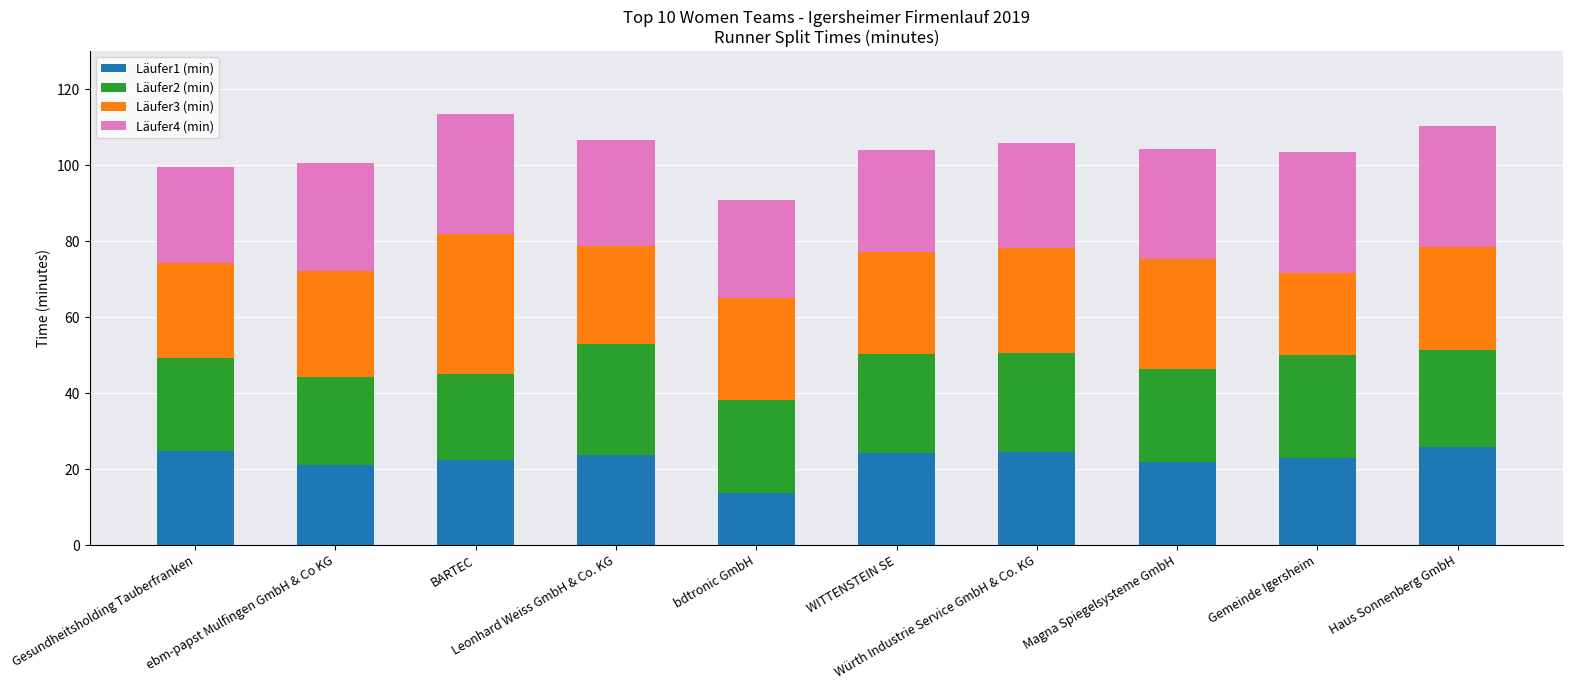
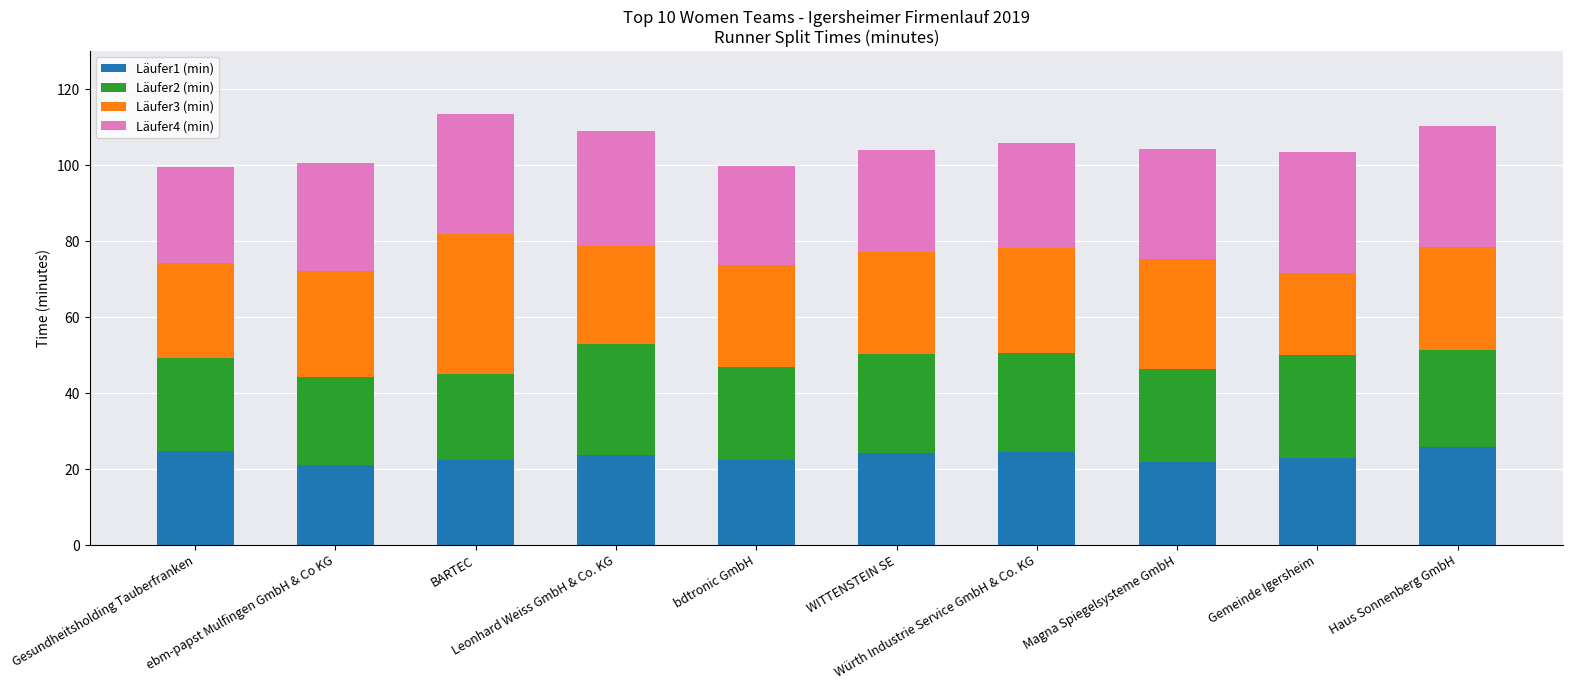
Läufer4 (min), Leonhard Weiss GmbH & Co. KG: 28 -> 30
Läufer1 (min), bdtronic GmbH: 14 -> 22
